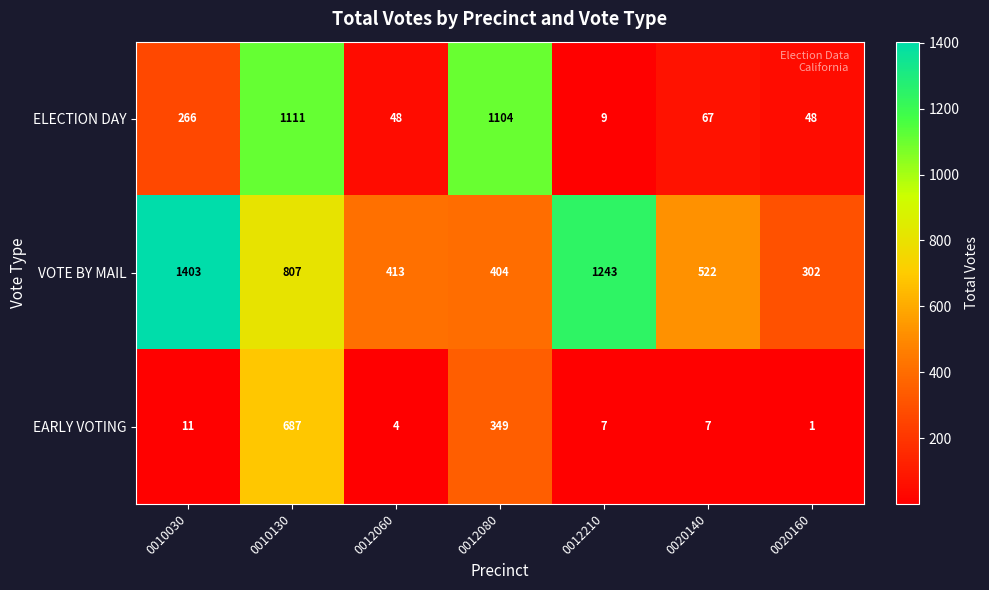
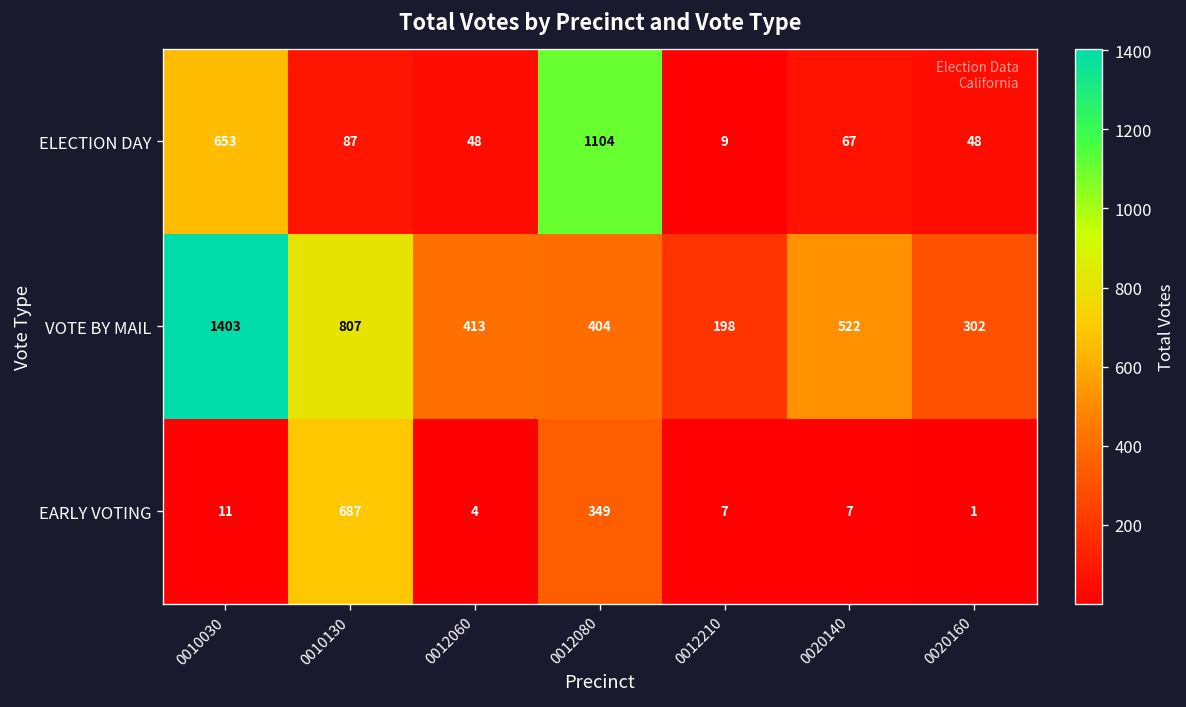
ELECTION DAY, 0010030: 266 -> 653
ELECTION DAY, 0010130: 1111 -> 87
VOTE BY MAIL, 0012210: 1243 -> 198
